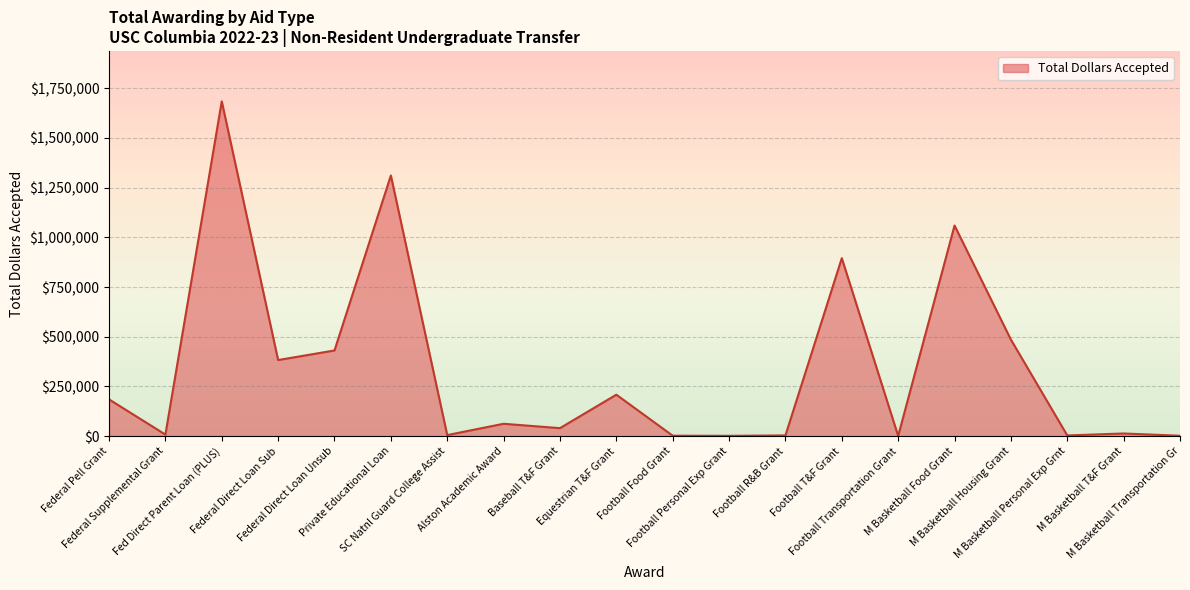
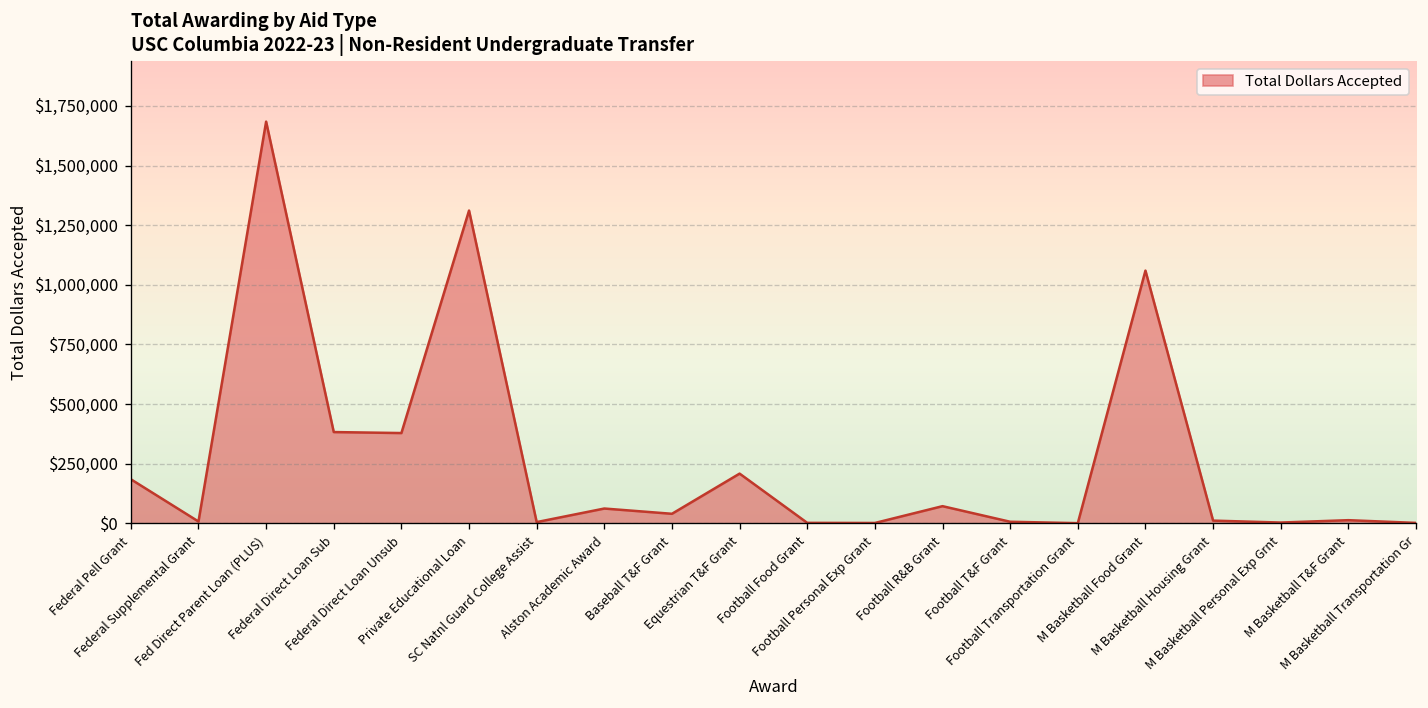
Federal Direct Loan Unsub: $430,000 -> $380,000
Football R&B Grant: $0 -> $70,000
Football T&F Grant: $900,000 -> $10,000
M Basketball Housing Grant: $490,000 -> $10,000
